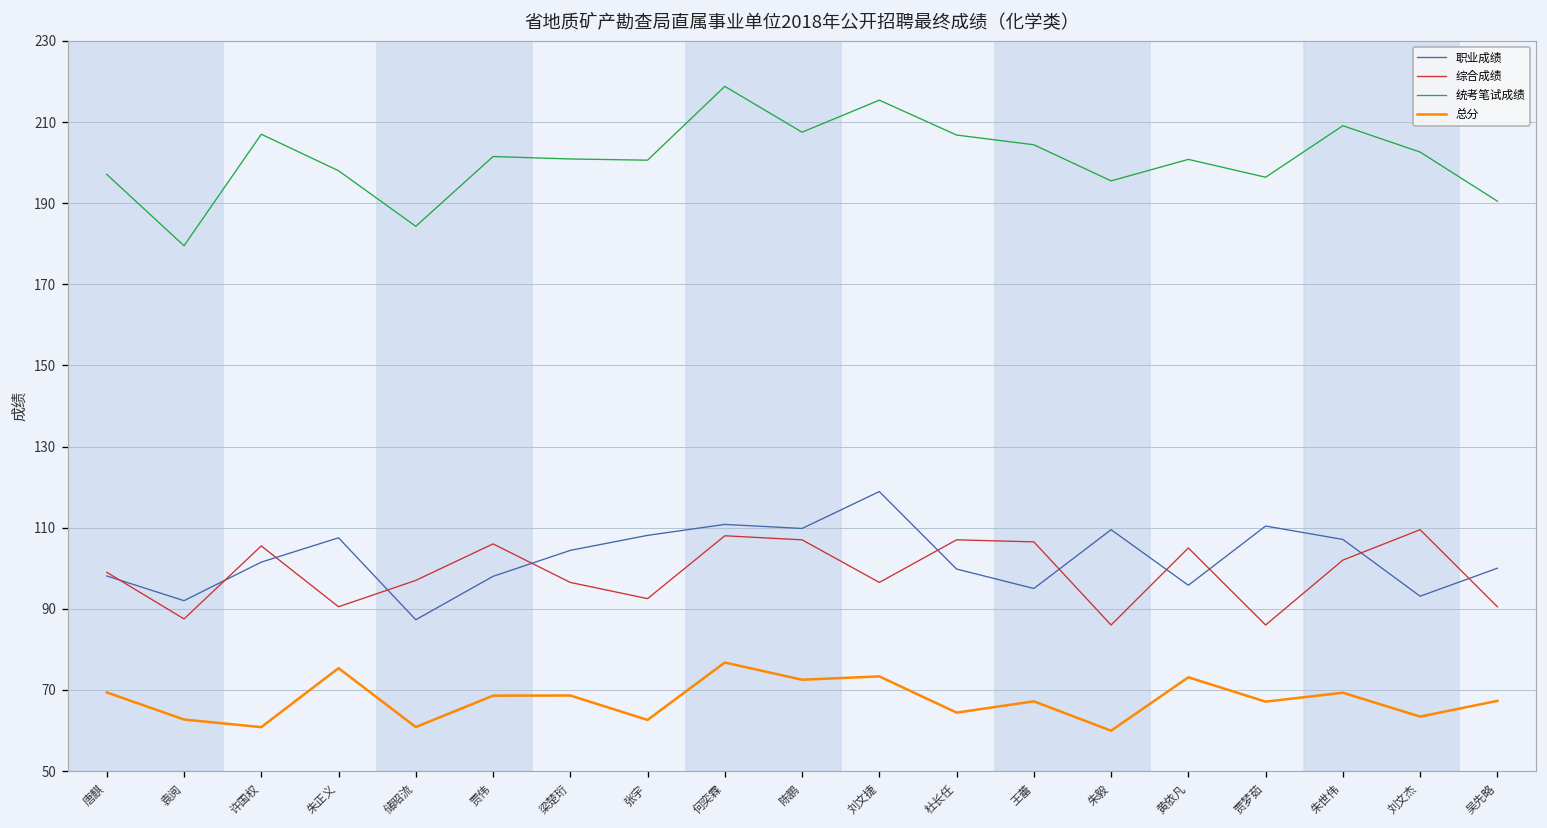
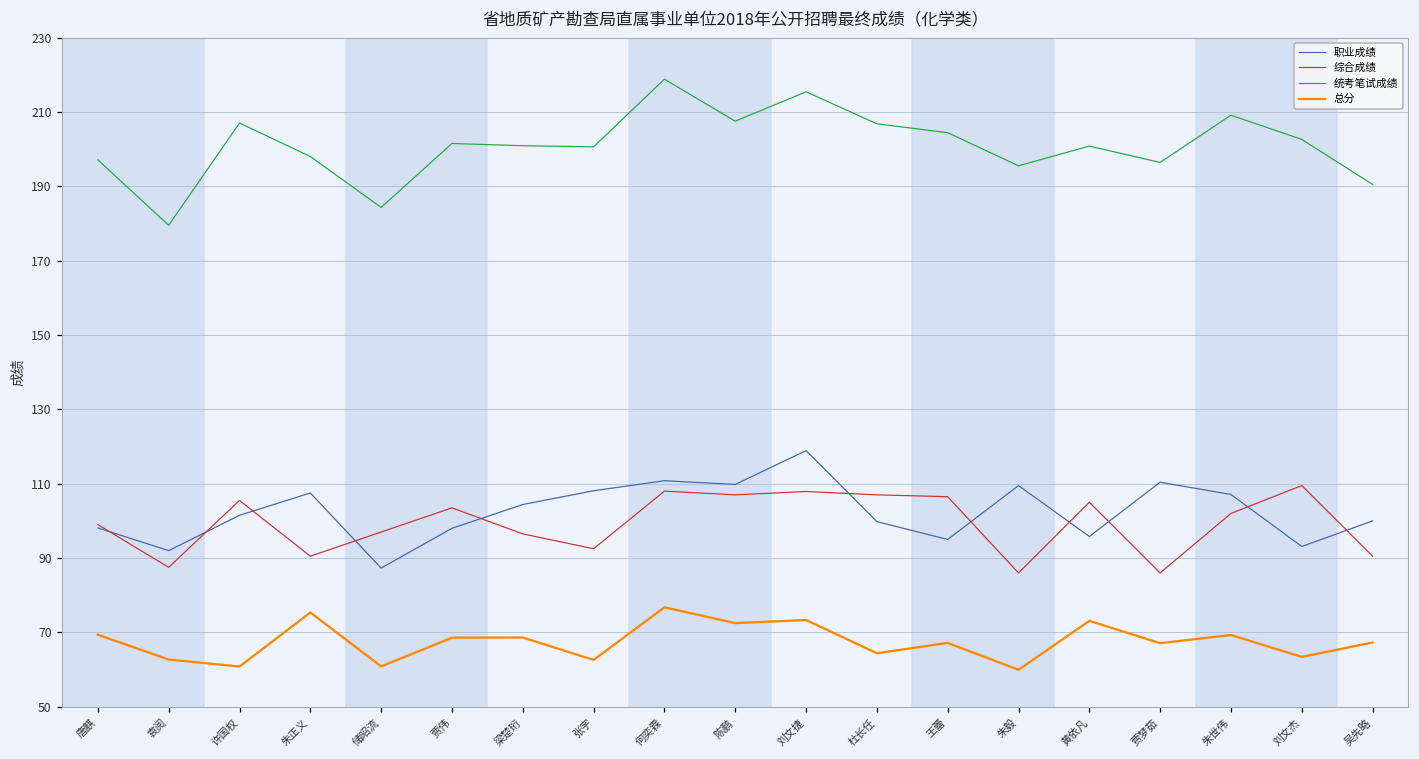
综合成绩, 贾伟: 106 -> 104
综合成绩, 刘文捷: 97 -> 108
